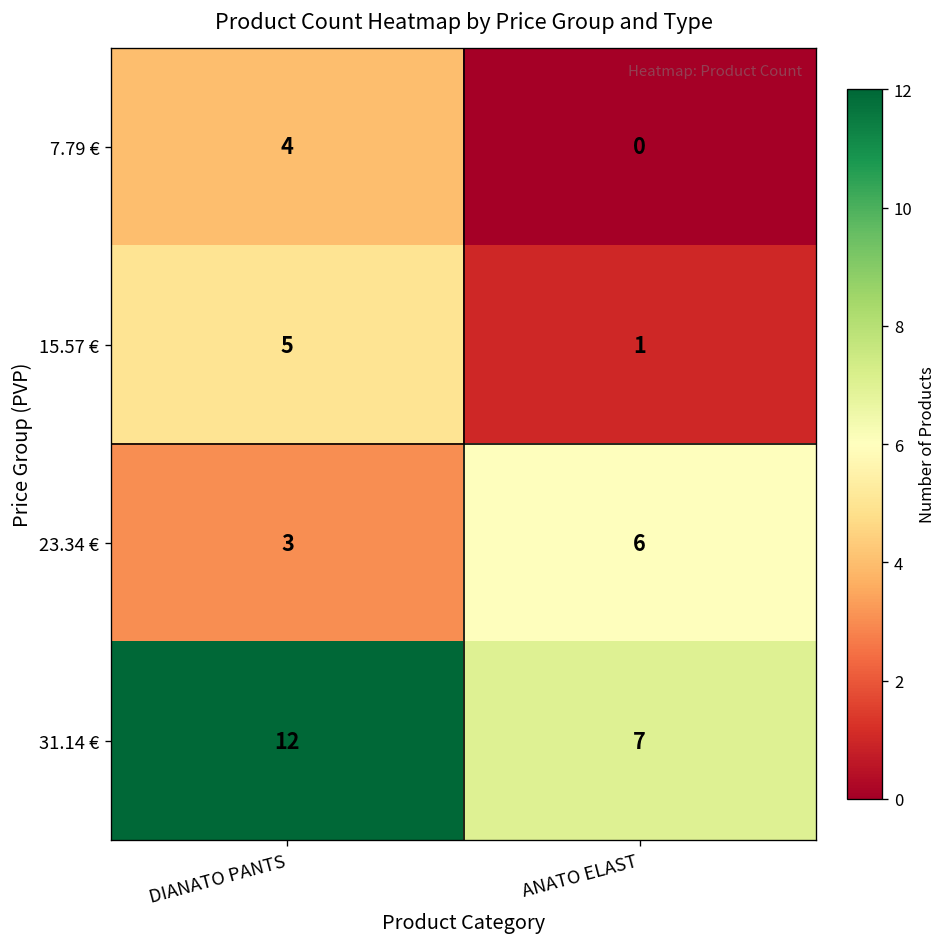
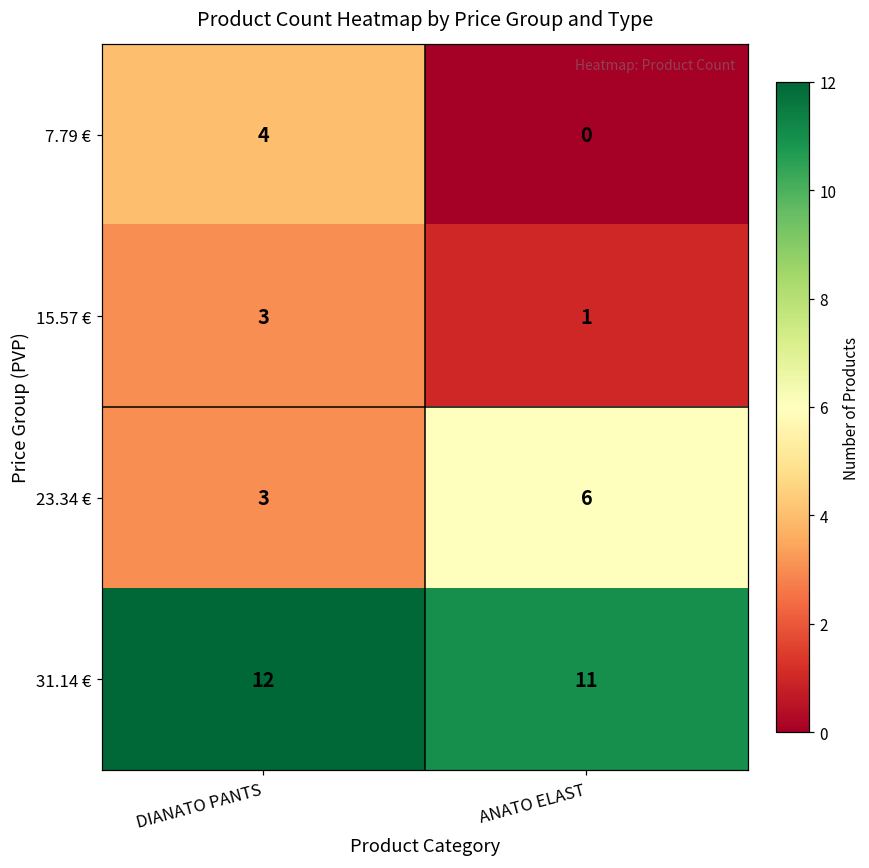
15.57 €, DIANATO PANTS: 5 -> 3
31.14 €, ANATO ELAST: 7 -> 11
